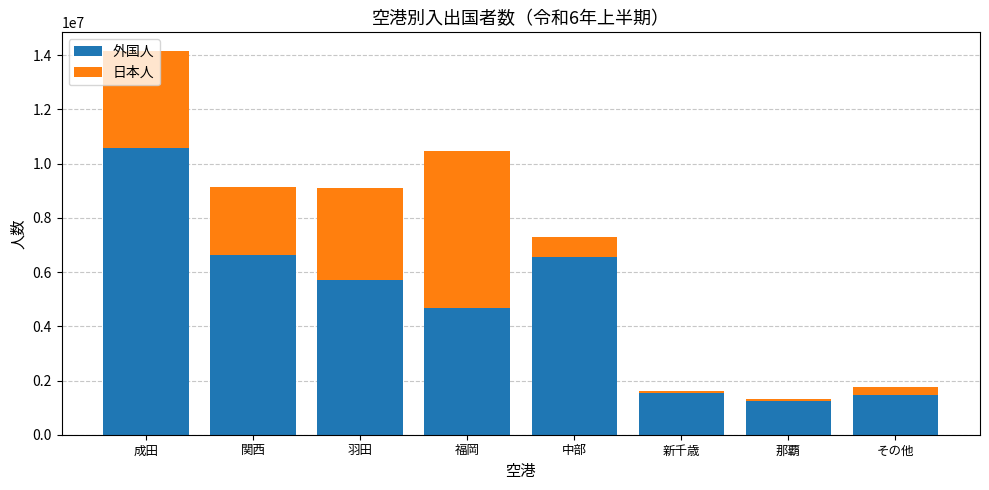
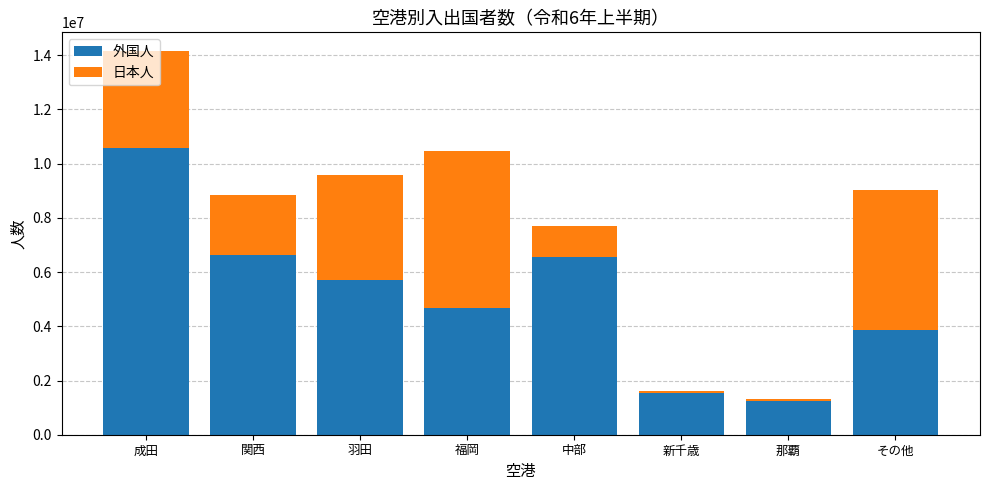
日本人, 関西: 2500000 -> 2200000
日本人, 羽田: 3400000 -> 3900000
日本人, 中部: 700000 -> 1100000
外国人, その他: 1500000 -> 3900000
日本人, その他: 300000 -> 5200000
